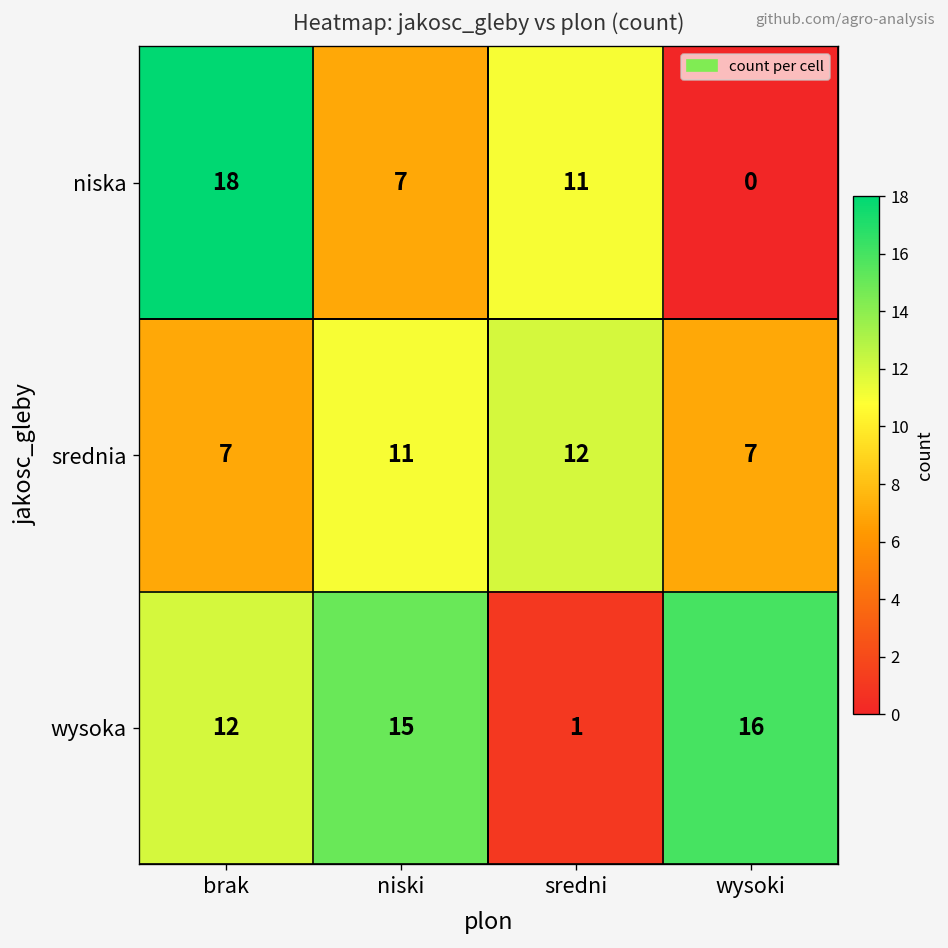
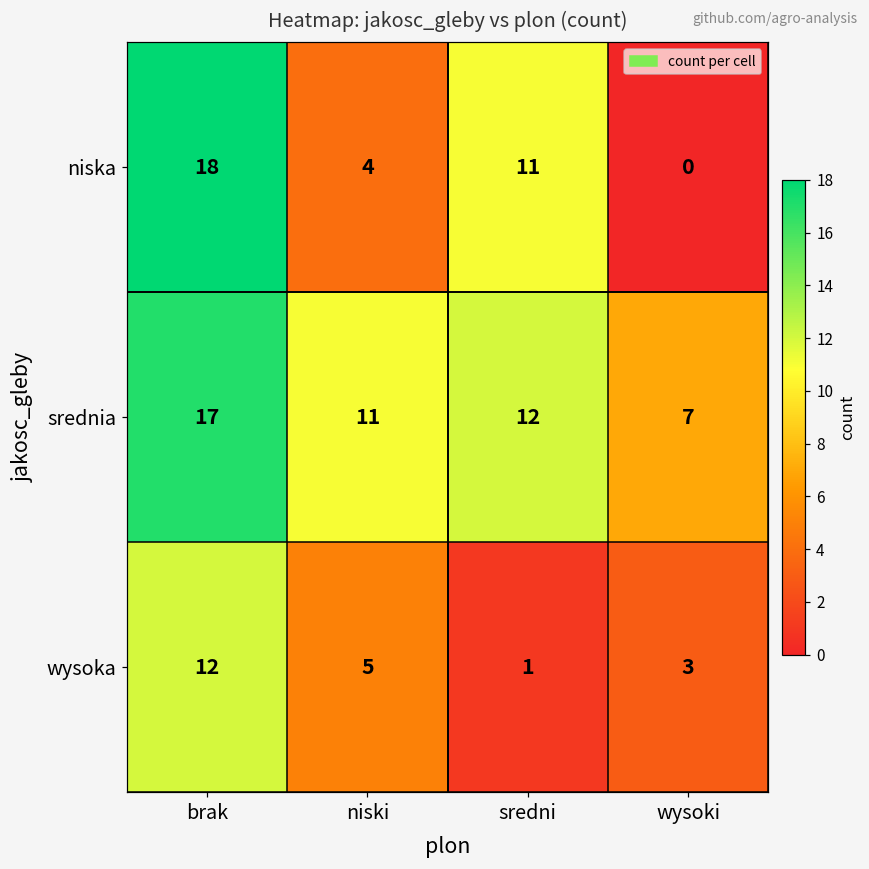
niska, niski: 7 -> 4
srednia, brak: 7 -> 17
wysoka, niski: 15 -> 5
wysoka, wysoki: 16 -> 3
